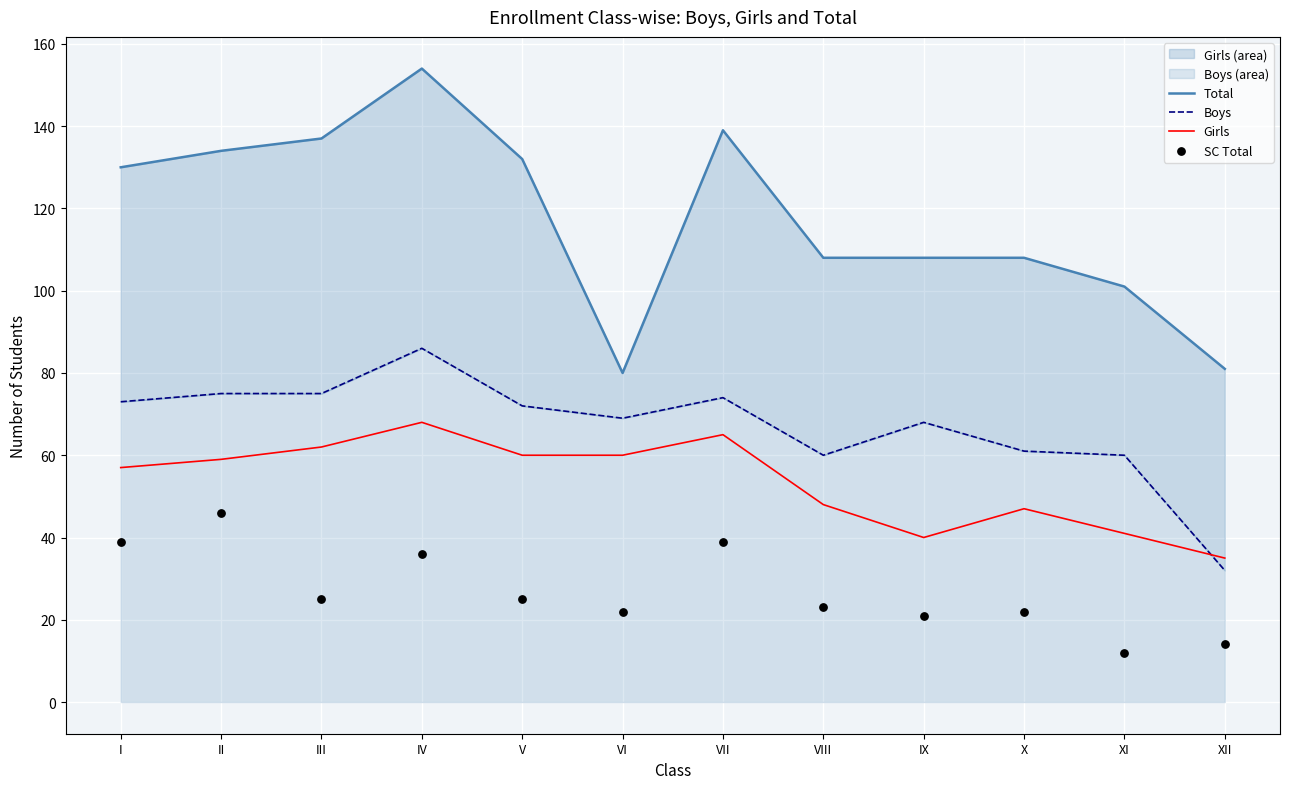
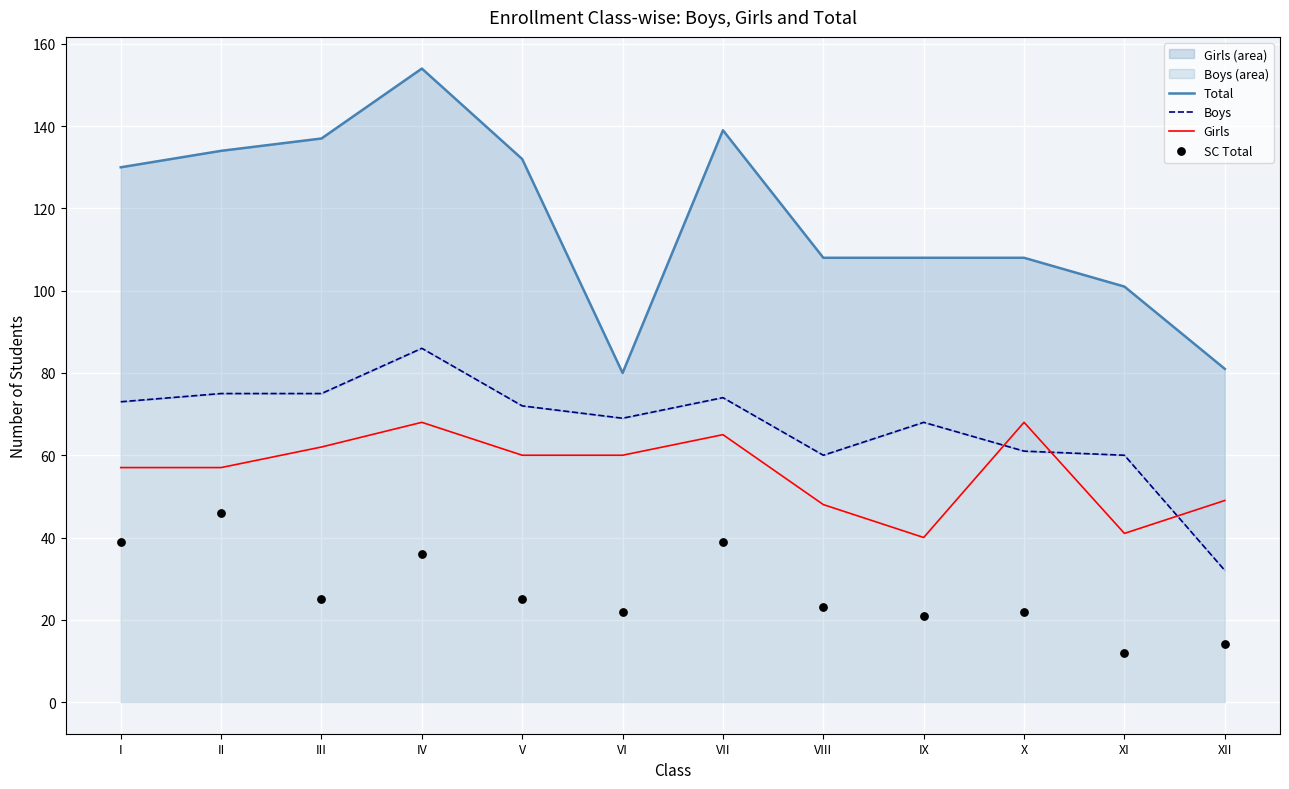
Girls, II: 59 -> 57
Girls, X: 47 -> 68
Girls, XII: 35 -> 49
